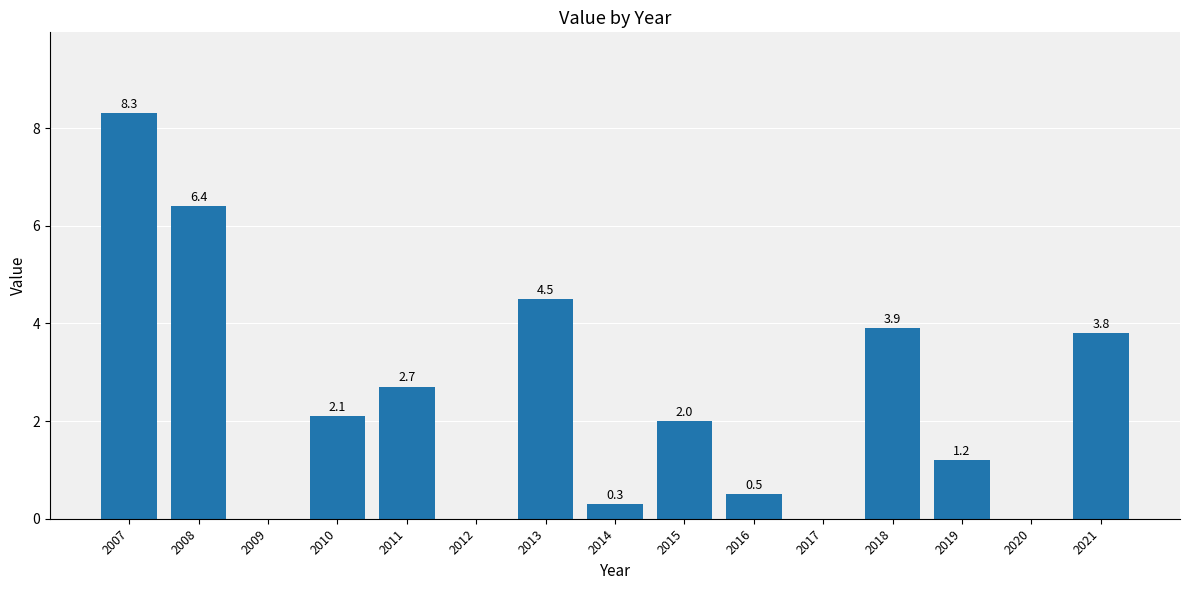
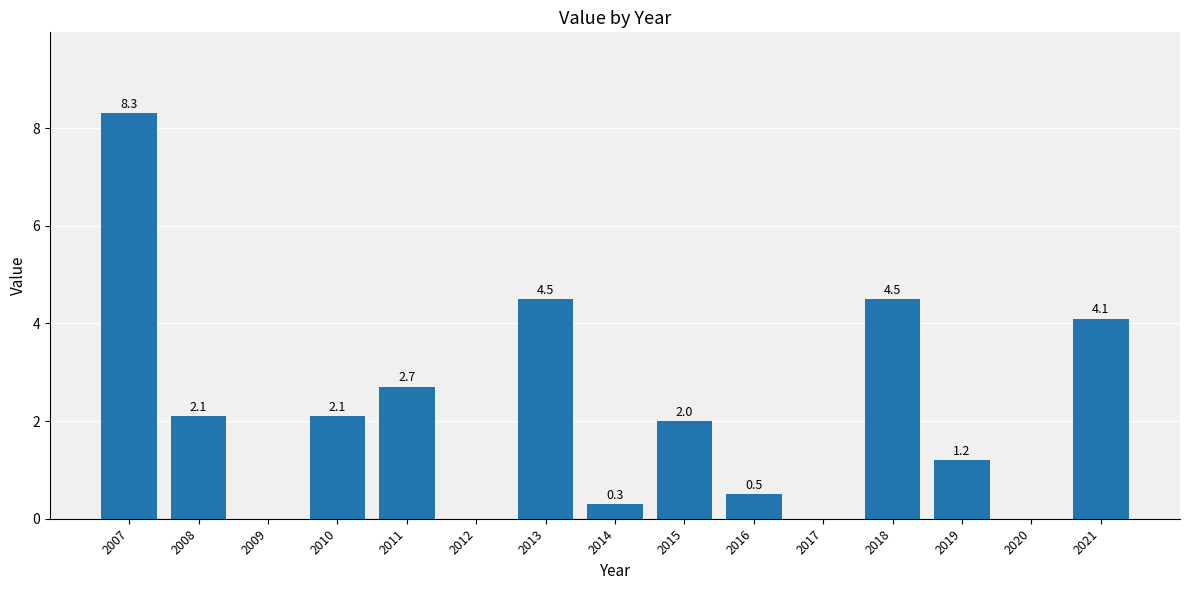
2008: 6.4 -> 2.1
2018: 3.9 -> 4.5
2021: 3.8 -> 4.1
